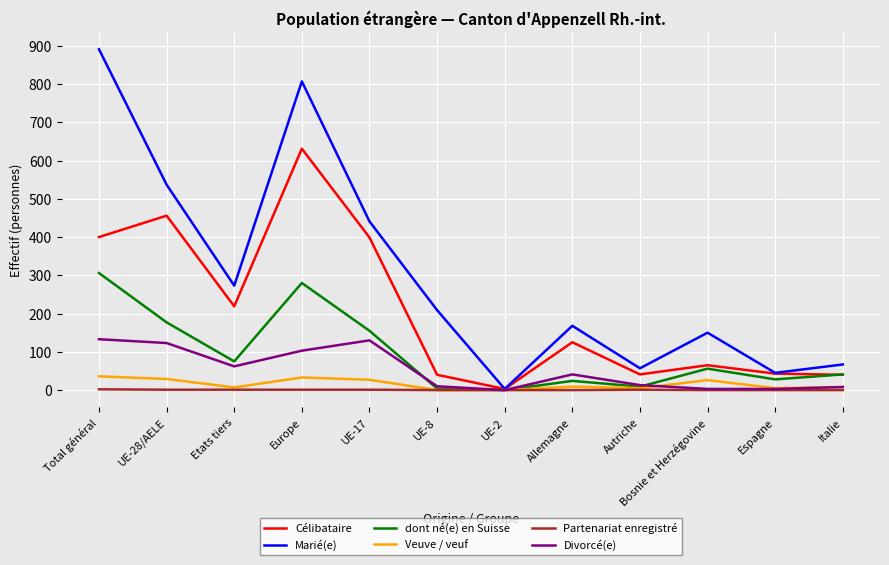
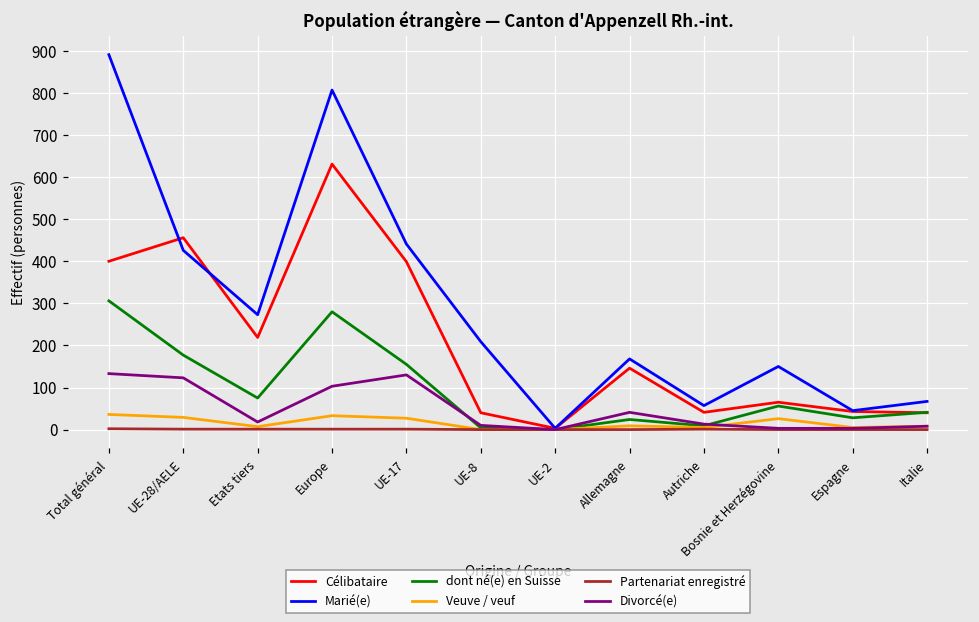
Marié(e), UE-28/AELE: 540 -> 430
Divorcé(e), Etats tiers: 60 -> 20
Célibataire, Allemagne: 130 -> 150
